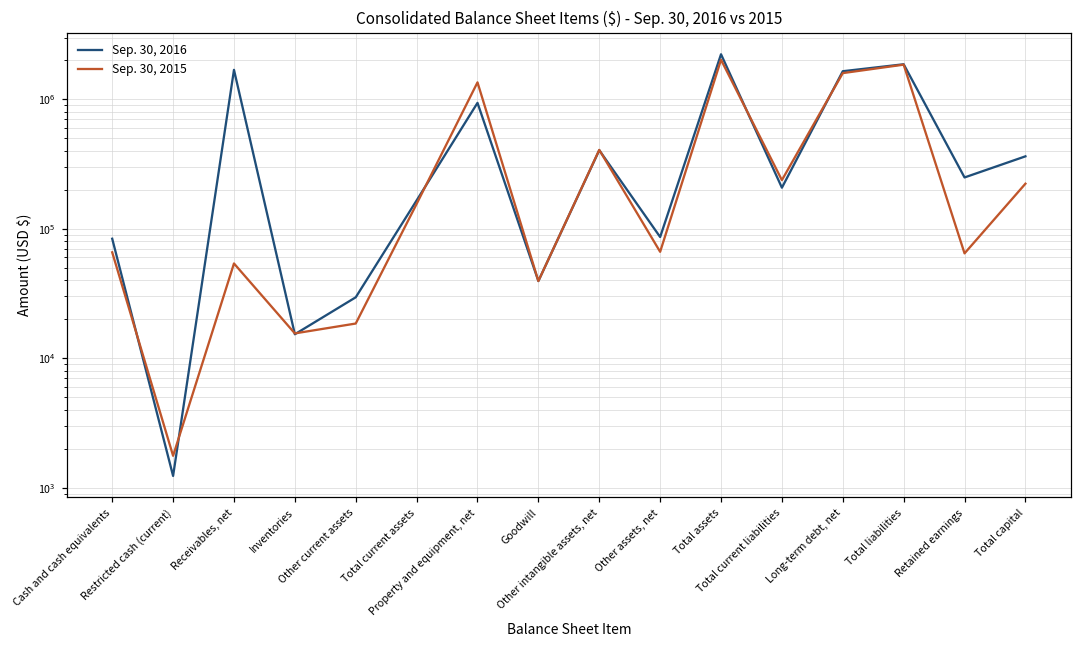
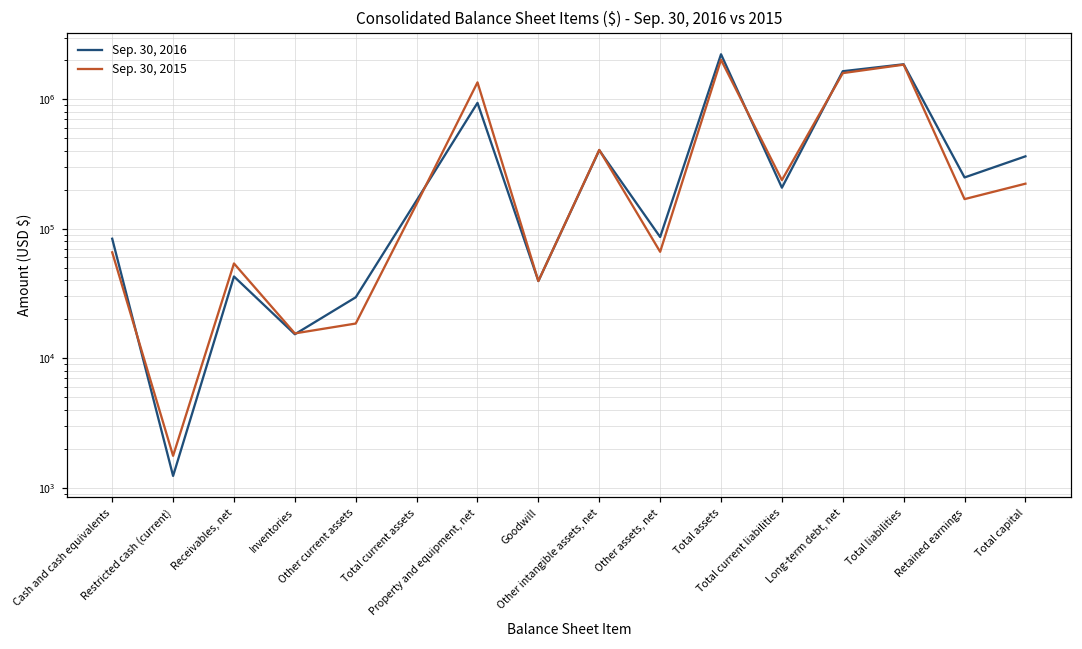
Sep. 30, 2016, Receivables, net: 1700000 -> 43000
Sep. 30, 2015, Retained earnings: 60000 -> 170000
